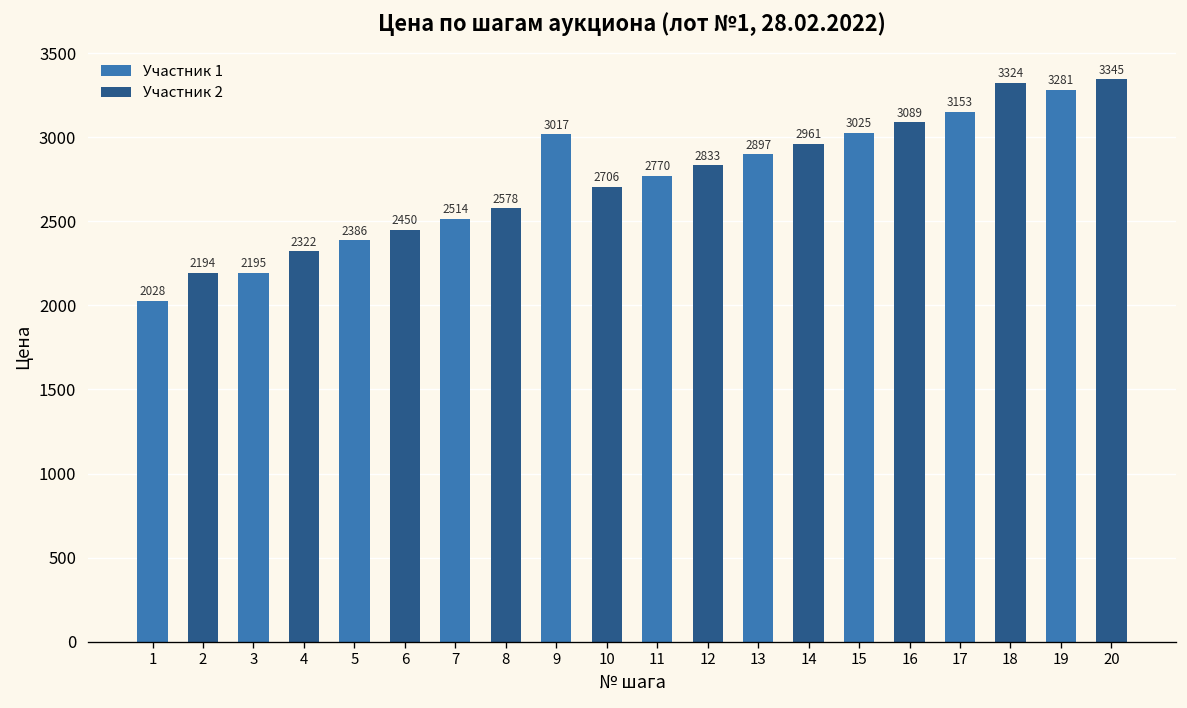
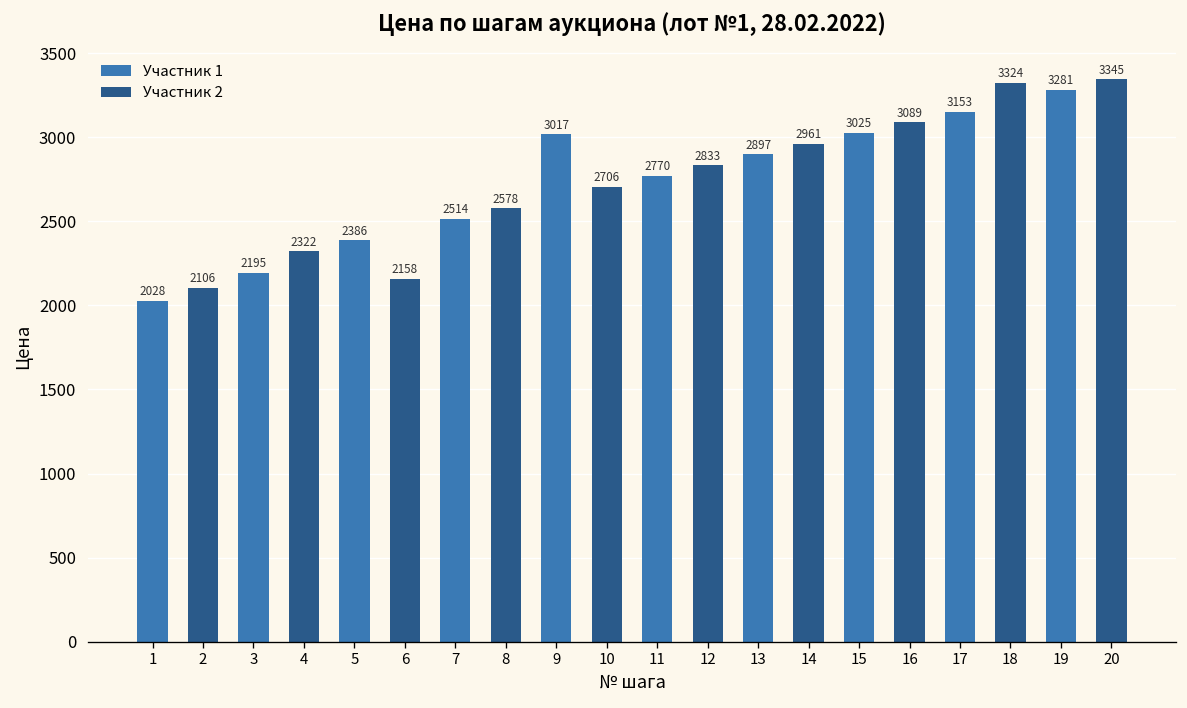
2: 2194 -> 2106
6: 2450 -> 2158
